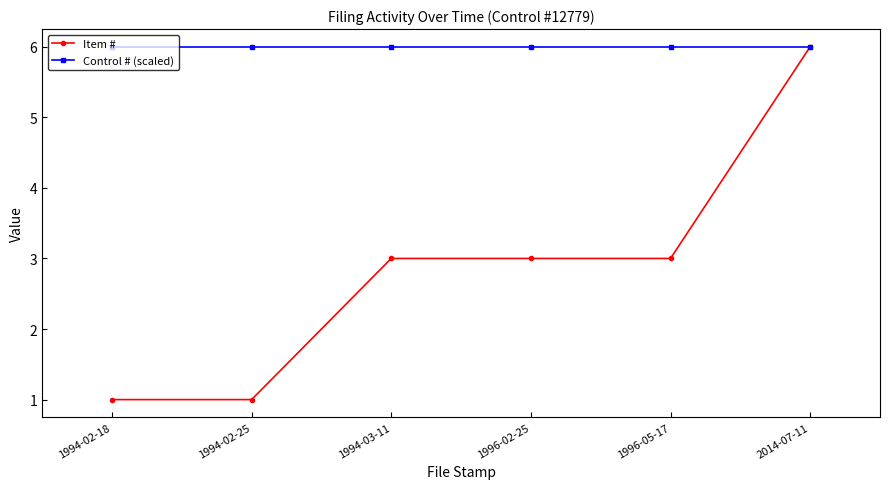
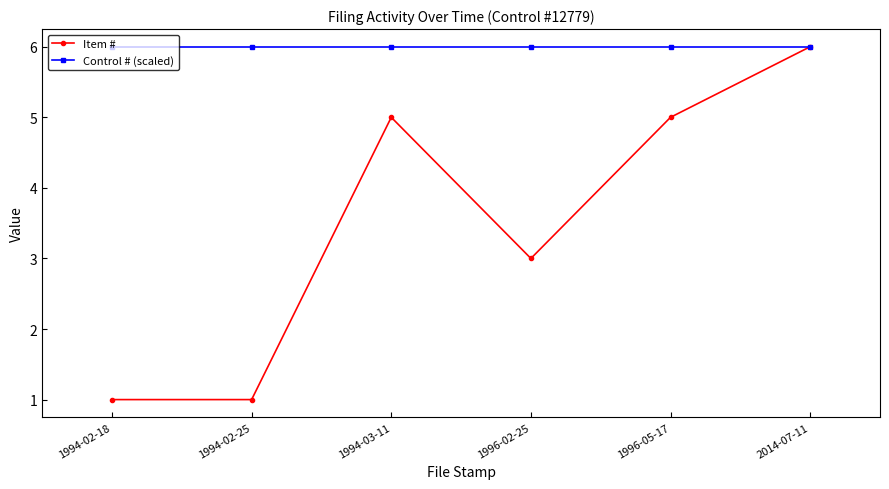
Item #, 1994-03-11: 3 -> 5
Item #, 1996-05-17: 3 -> 5
